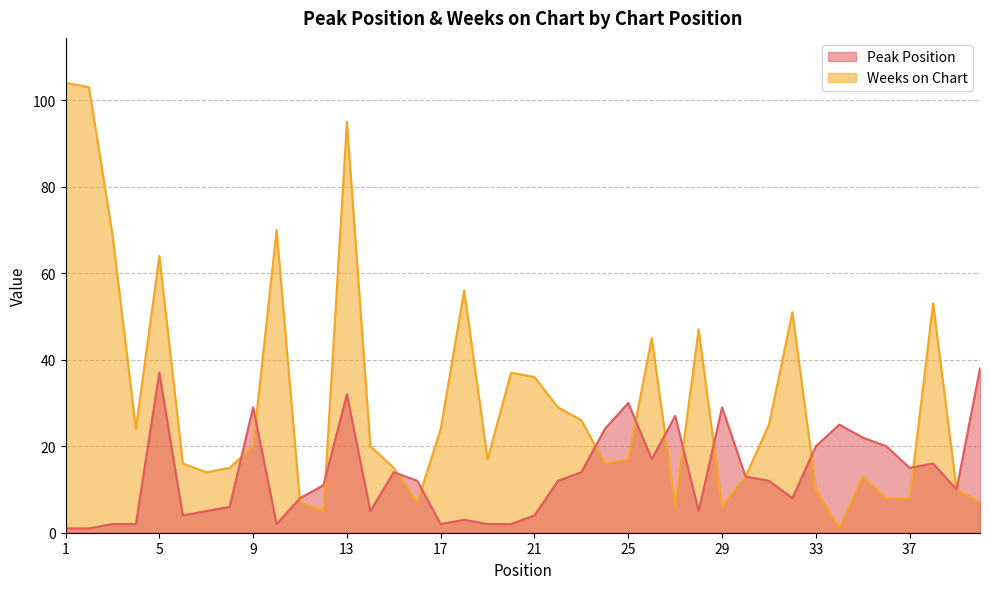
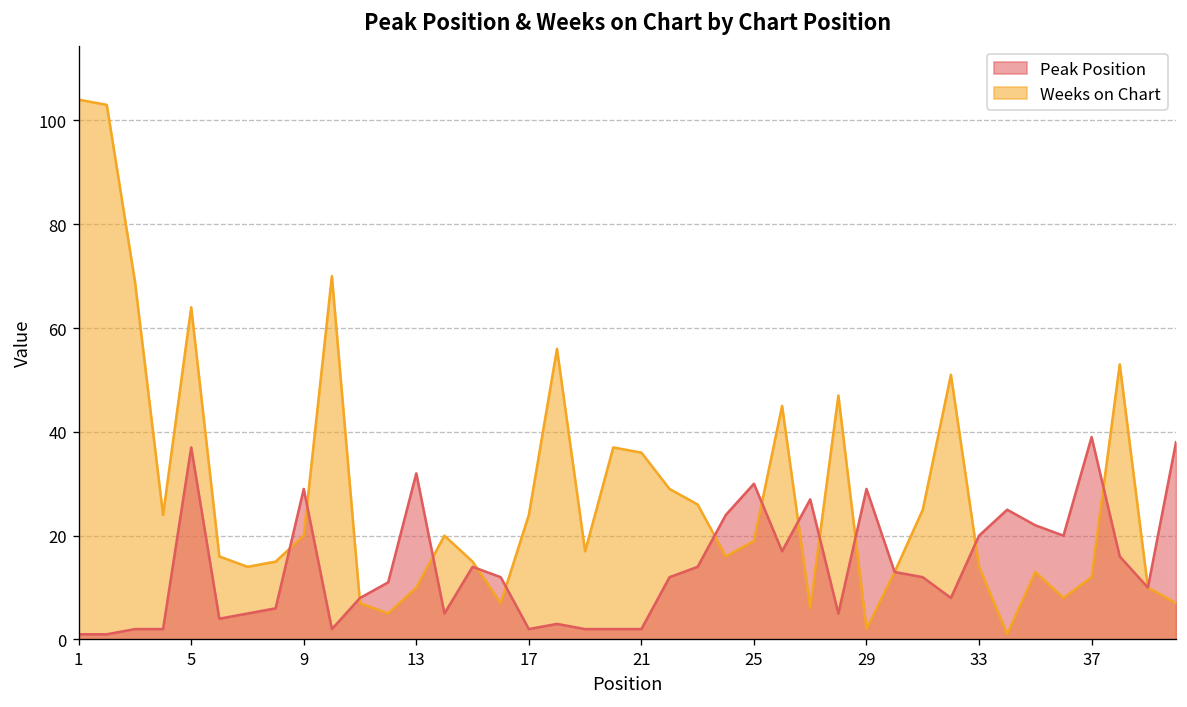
Weeks on Chart, 13: 95 -> 10
Peak Position, 21: 4 -> 2
Weeks on Chart, 25: 17 -> 19
Weeks on Chart, 29: 6 -> 2
Weeks on Chart, 33: 10 -> 14
Weeks on Chart, 37: 8 -> 12
Peak Position, 37: 15 -> 39
